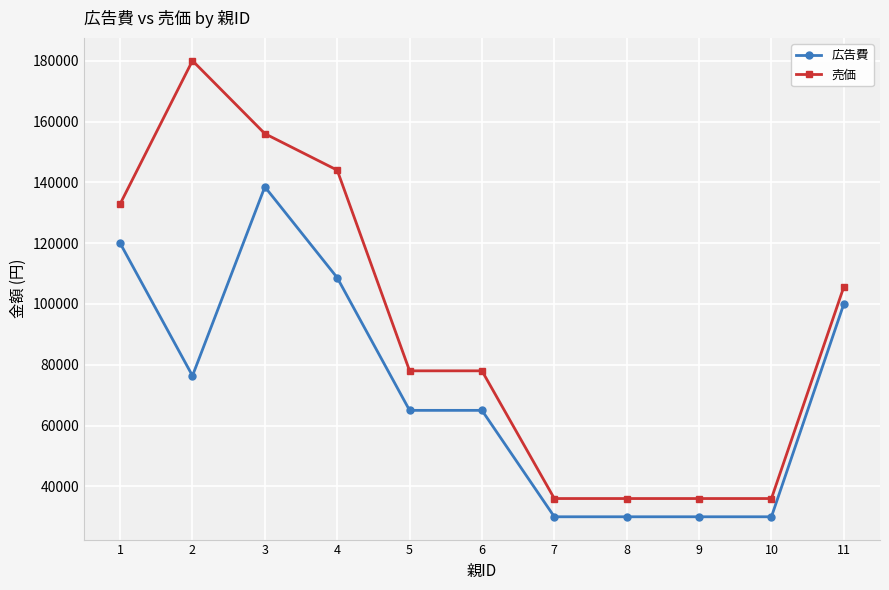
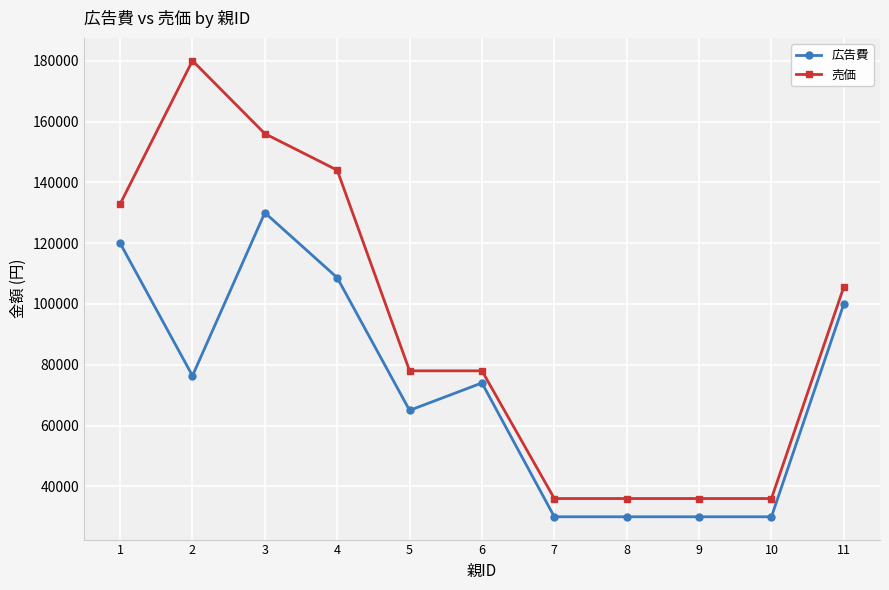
広告費, 3: 139000 -> 130000
広告費, 6: 65000 -> 74000
